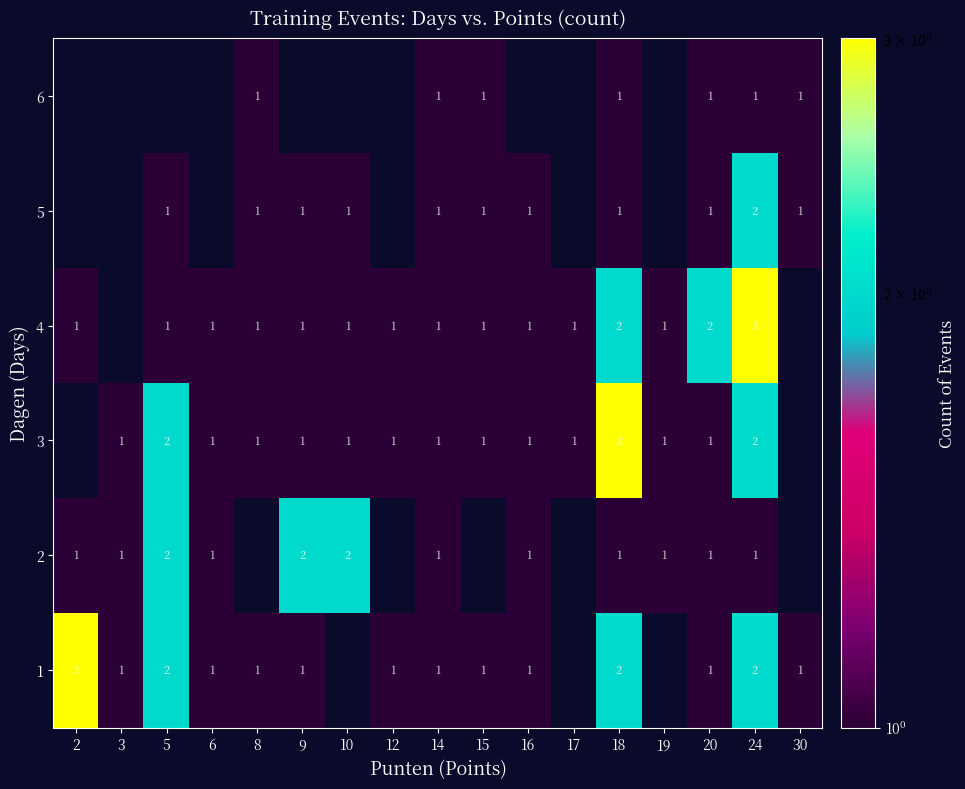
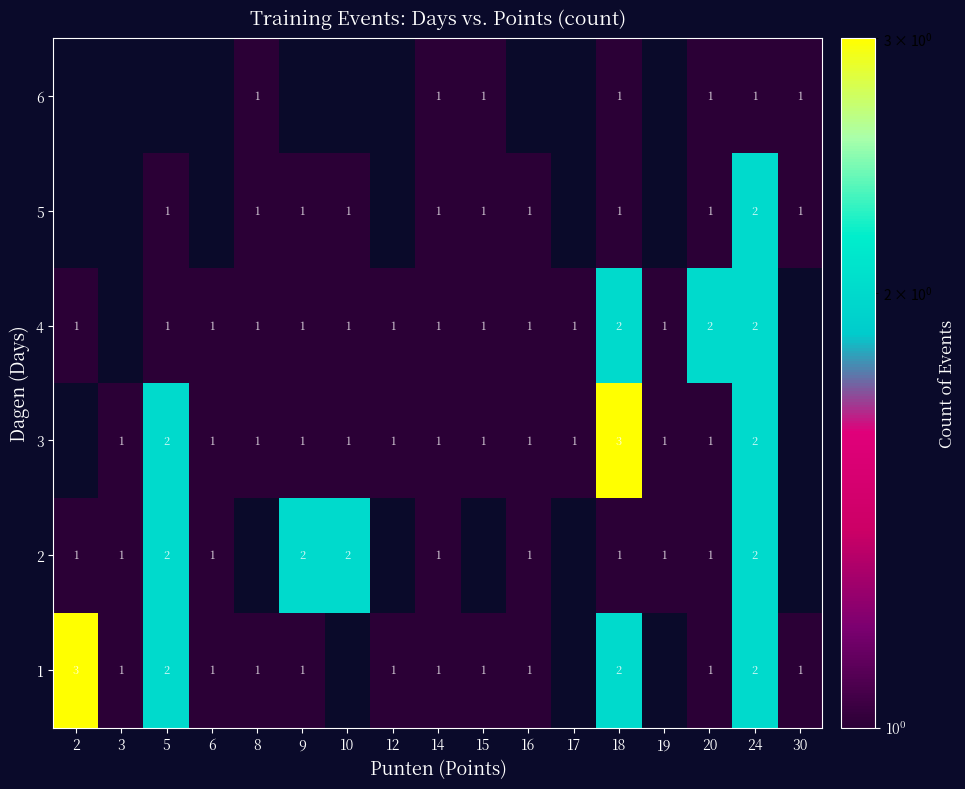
4, 24: 3 -> 2
2, 24: 1 -> 2
